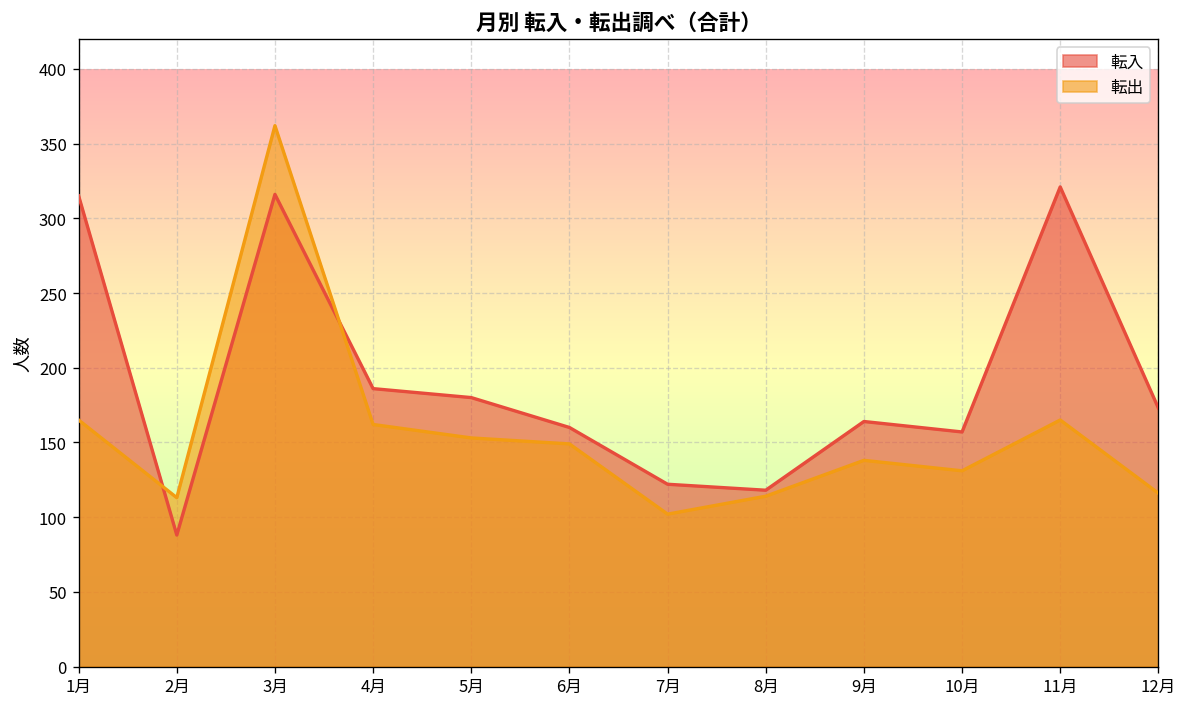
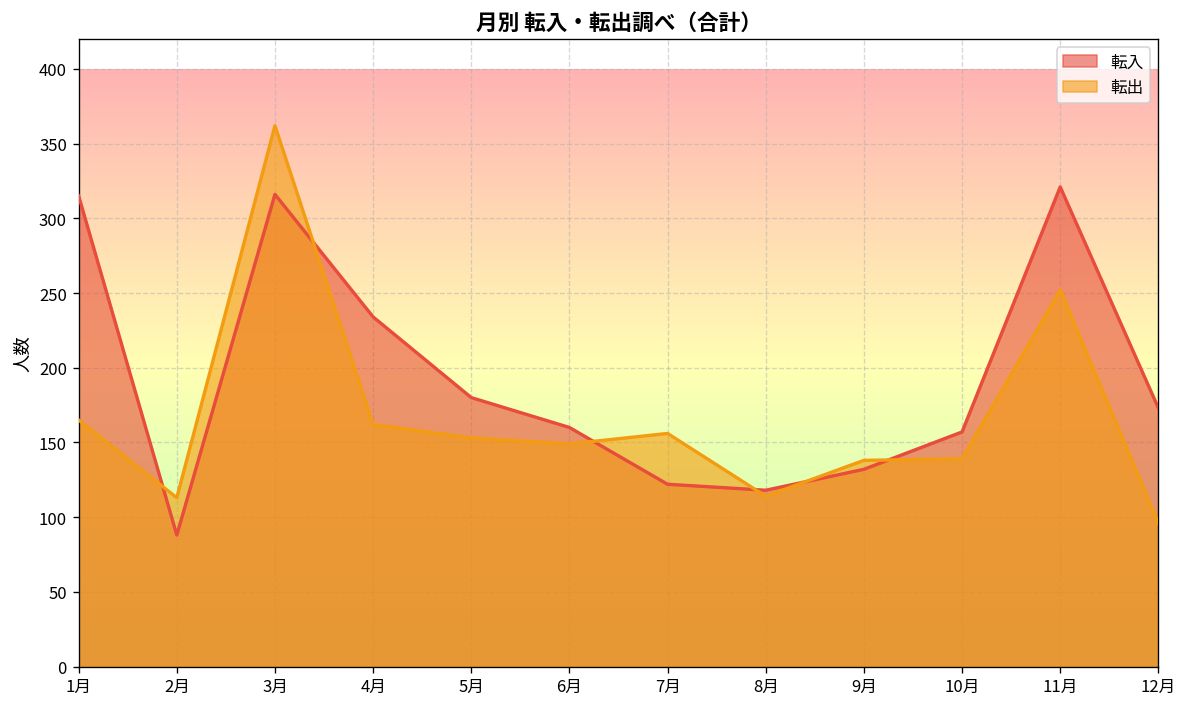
転入, 4月: 186 -> 234
転出, 7月: 102 -> 156
転入, 9月: 164 -> 132
転出, 10月: 131 -> 139
転出, 11月: 165 -> 252
転出, 12月: 116 -> 96
